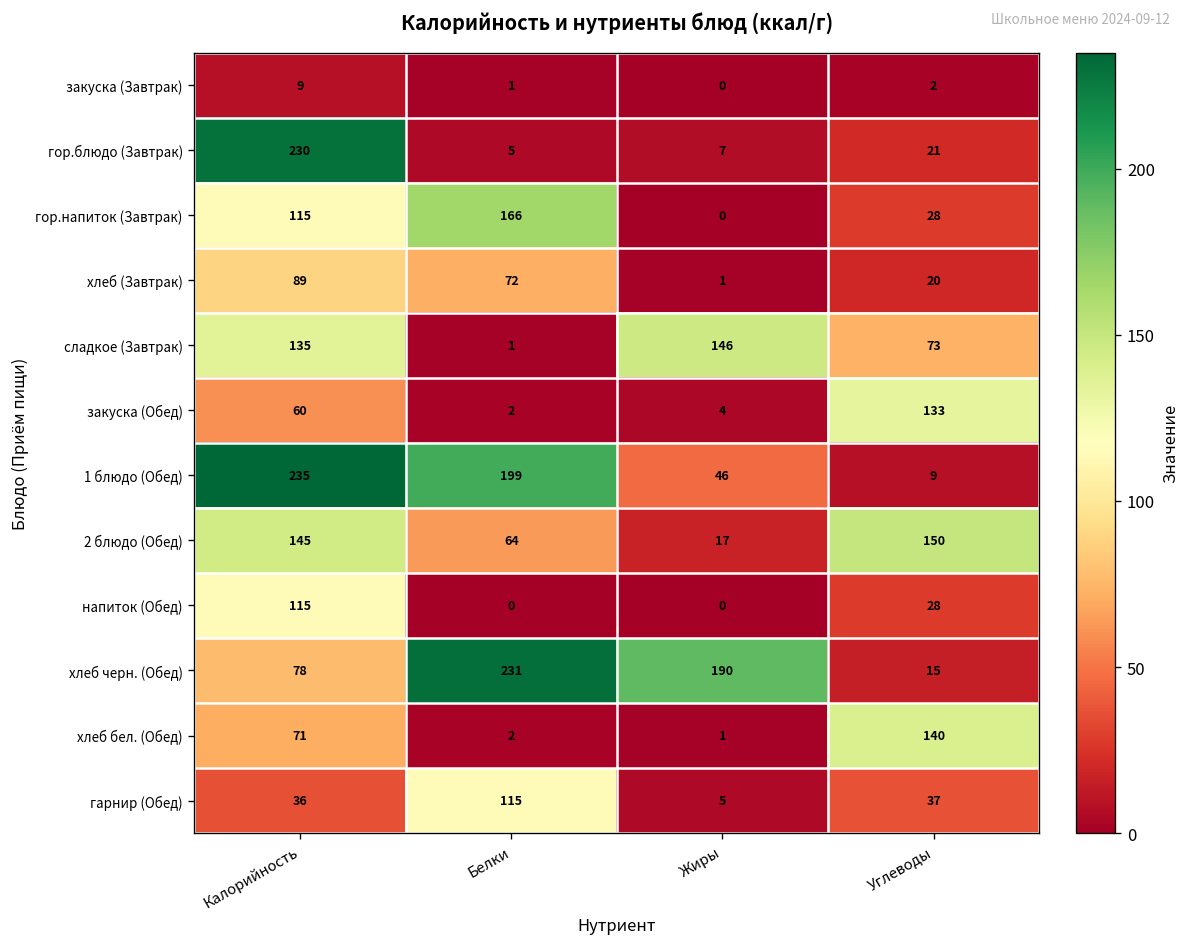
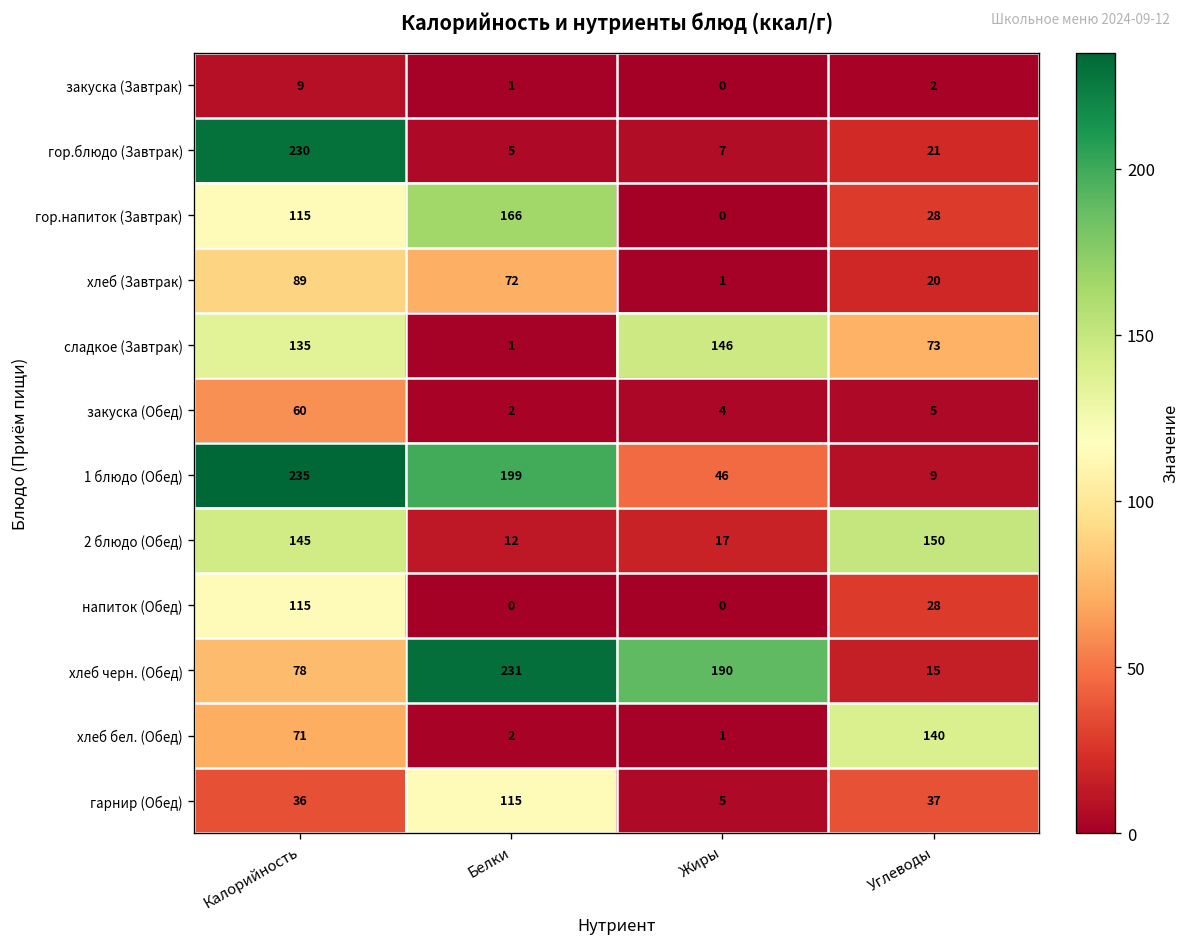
закуска (Обед), Углеводы: 133 -> 5
2 блюдо (Обед), Белки: 64 -> 12
